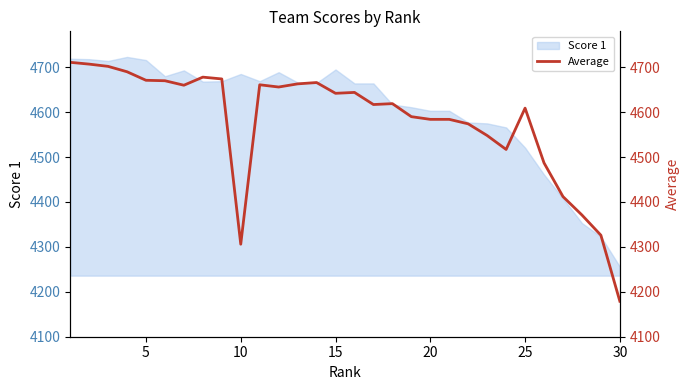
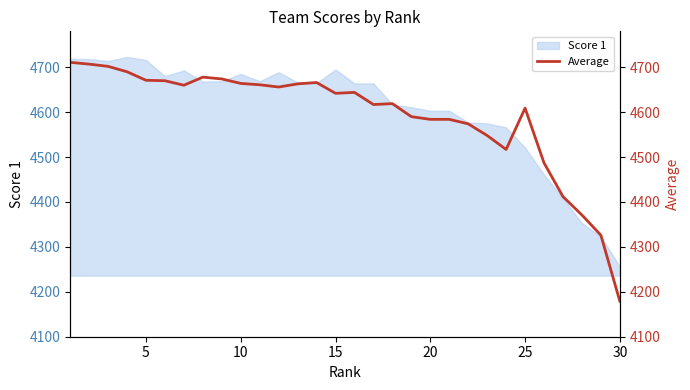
Average, 10: 4310 -> 4660
